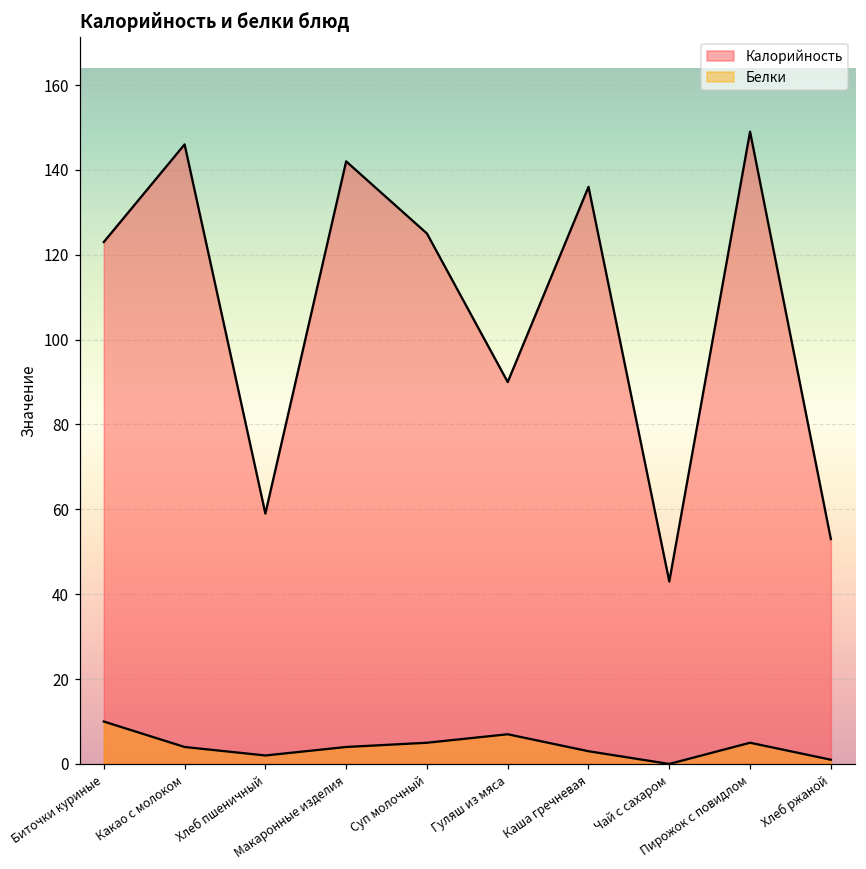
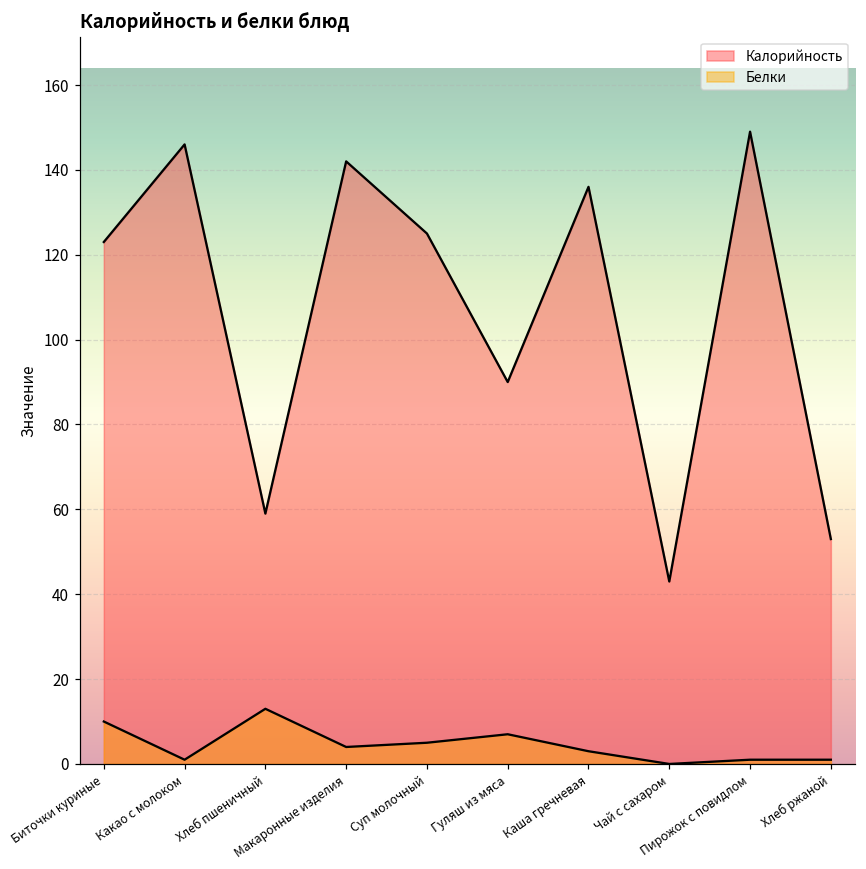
Белки, Какао с молоком: 4 -> 1
Белки, Хлеб пшеничный: 2 -> 13
Белки, Пирожок с повидлом: 5 -> 1
